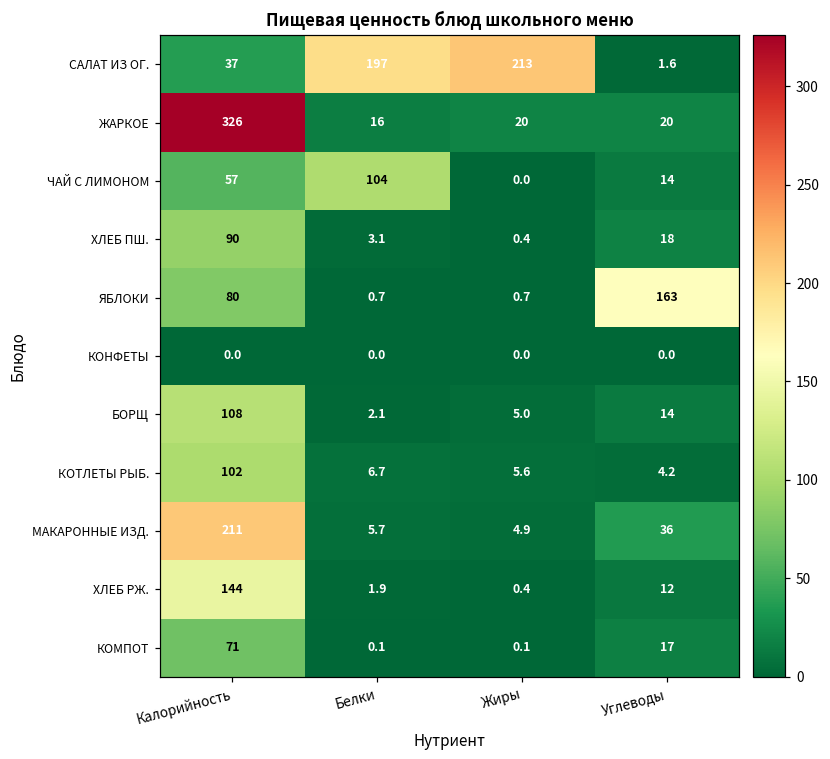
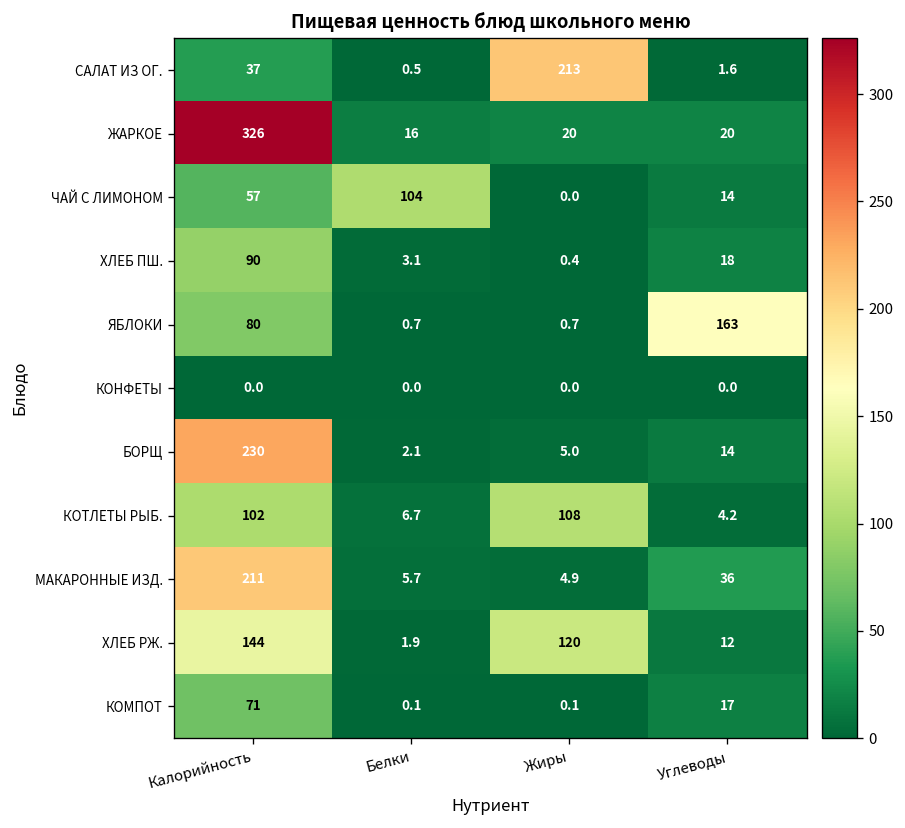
САЛАТ ИЗ ОГ., Белки: 197 -> 0.5
БОРЩ, Калорийность: 108 -> 230
КОТЛЕТЫ РЫБ., Жиры: 5.6 -> 108
ХЛЕБ РЖ., Жиры: 0.4 -> 120
